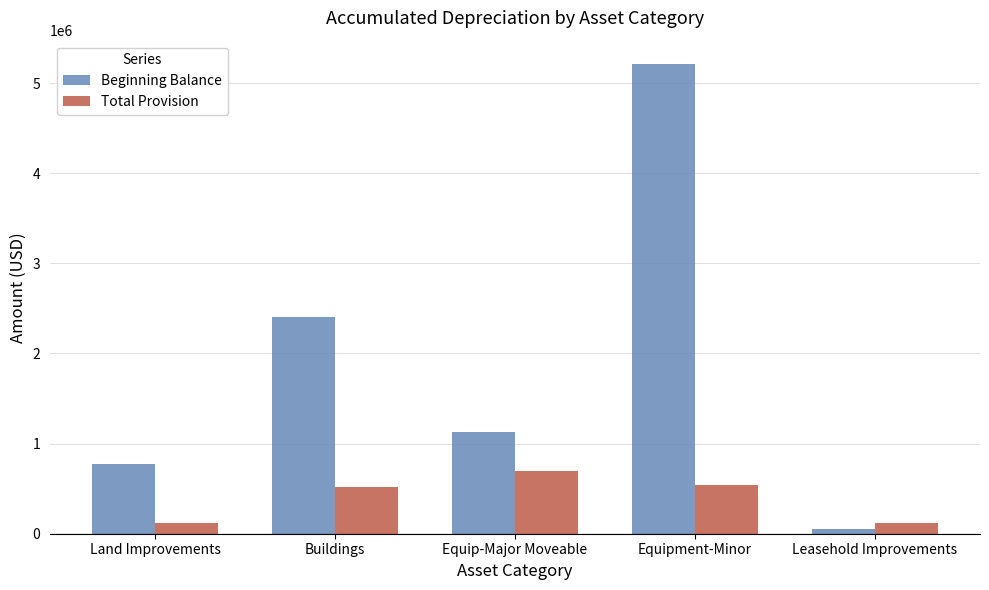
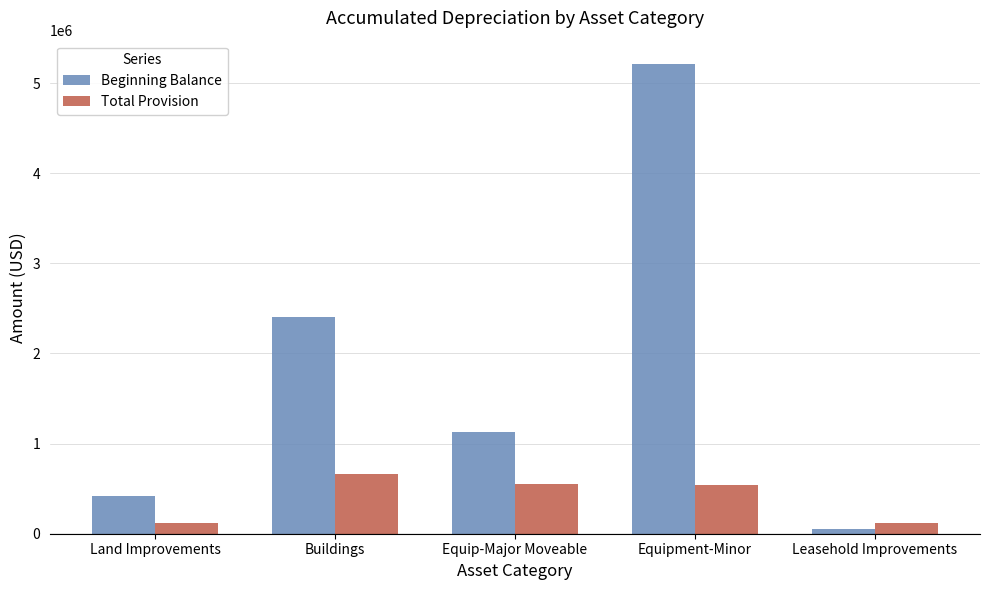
Beginning Balance, Land Improvements: 800000 -> 400000
Total Provision, Buildings: 500000 -> 700000
Total Provision, Equip-Major Moveable: 700000 -> 500000
